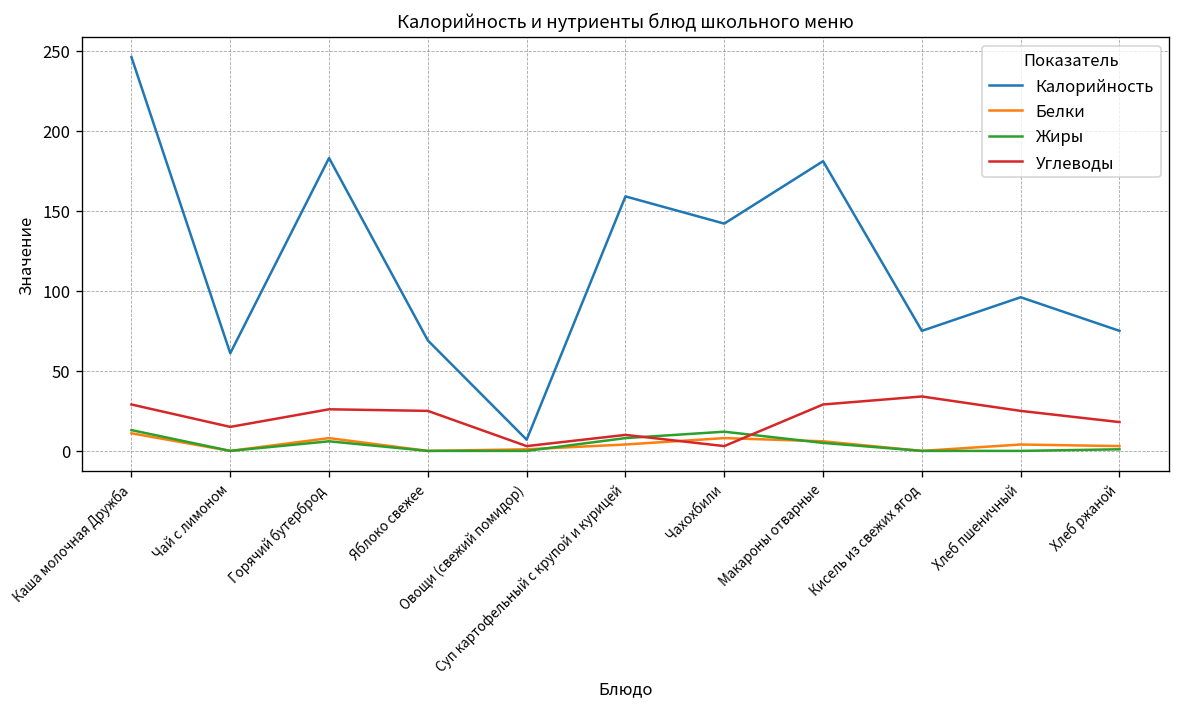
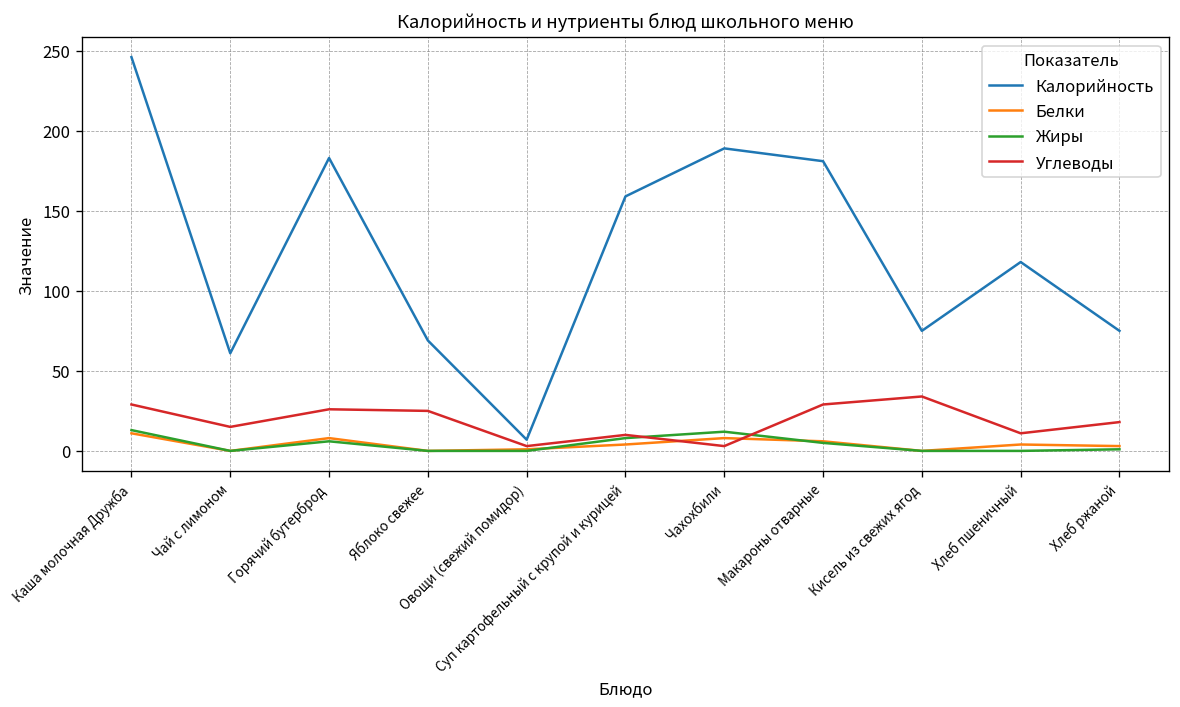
Калорийность, Чахохбили: 142 -> 189
Калорийность, Хлеб пшеничный: 96 -> 118
Углеводы, Хлеб пшеничный: 25 -> 11
